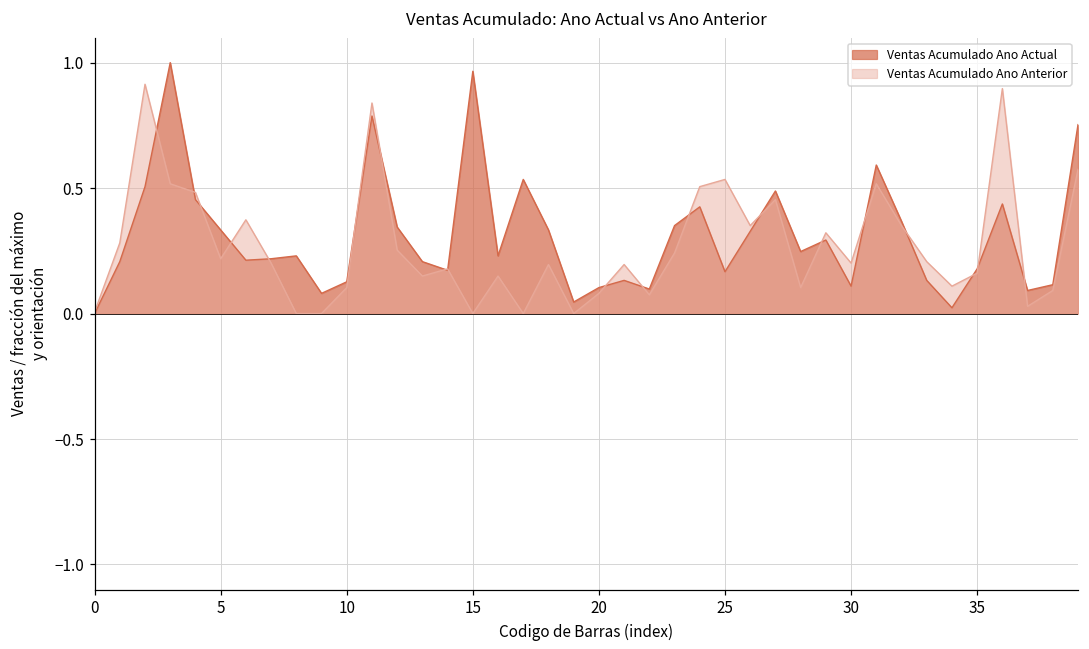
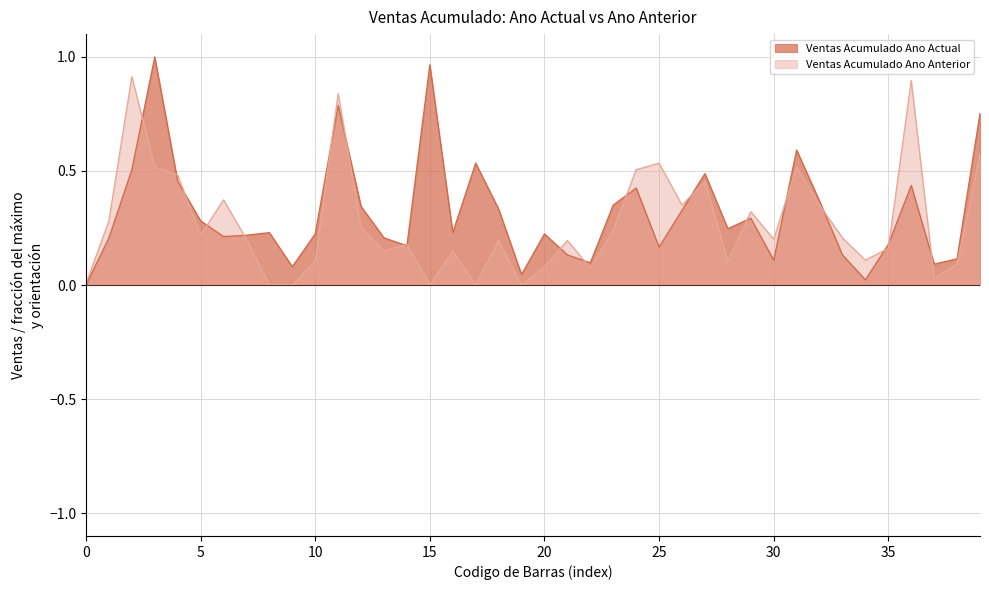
Ventas Acumulado Ano Actual, 5: 0.33 -> 0.28
Ventas Acumulado Ano Actual, 10: 0.13 -> 0.22
Ventas Acumulado Ano Actual, 20: 0.10 -> 0.22
